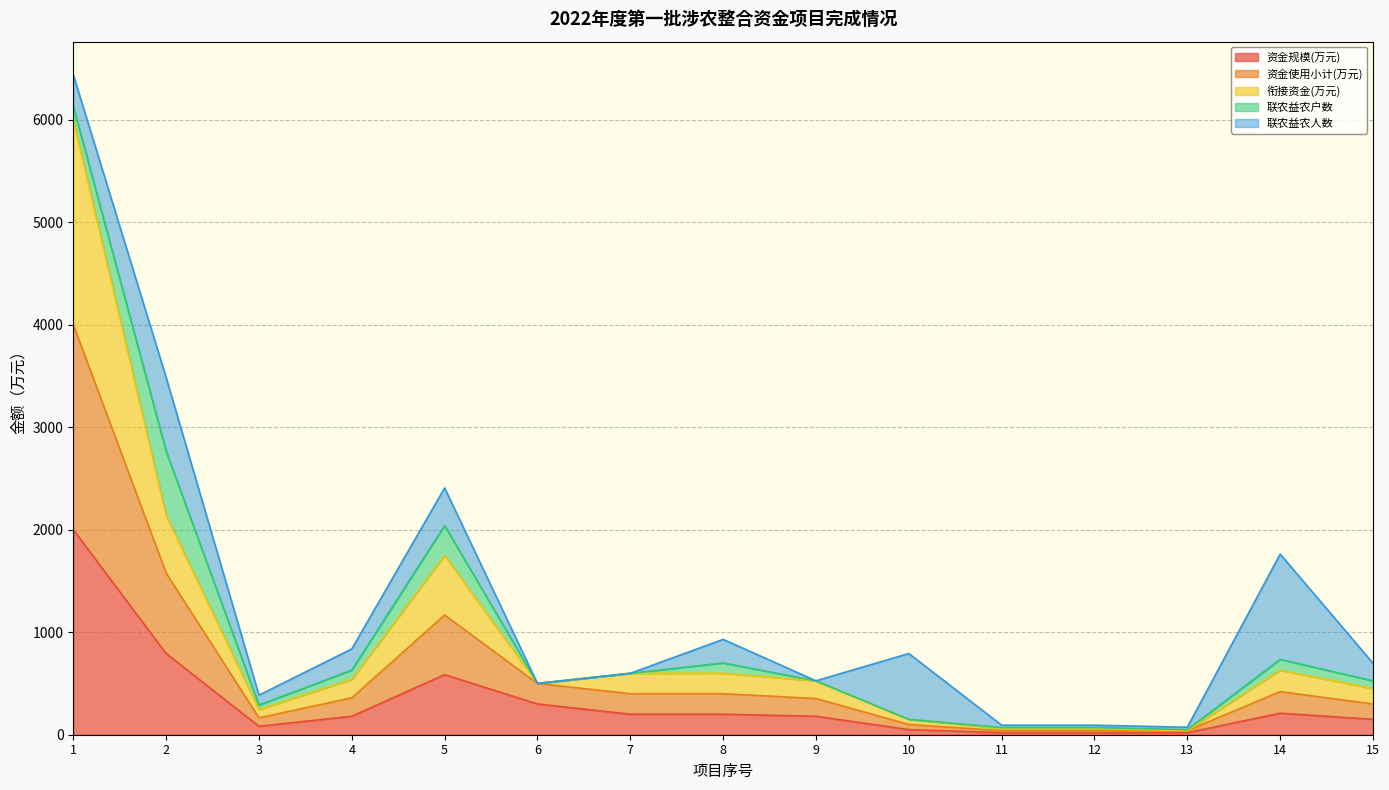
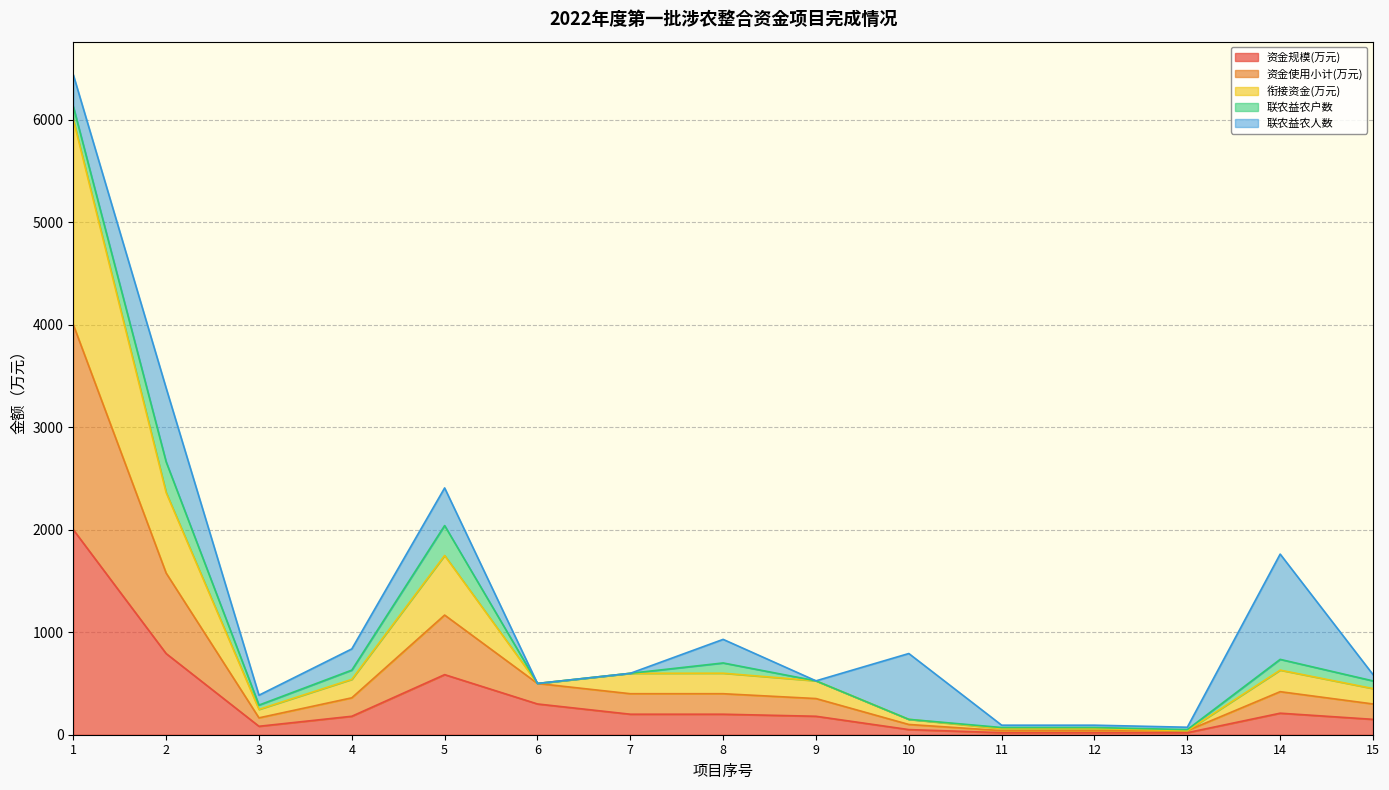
衔接资金(万元), 2: 560 -> 790
联农益农户数, 2: 630 -> 300
联农益农人数, 15: 170 -> 60
